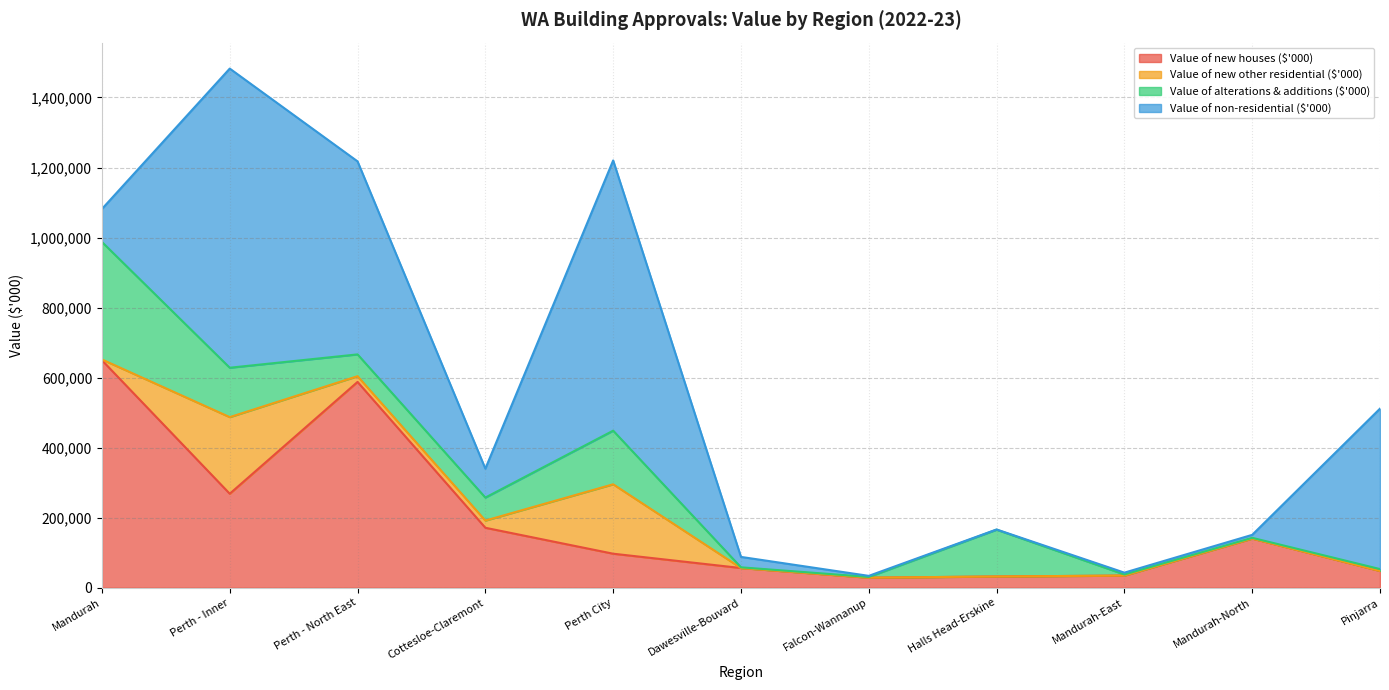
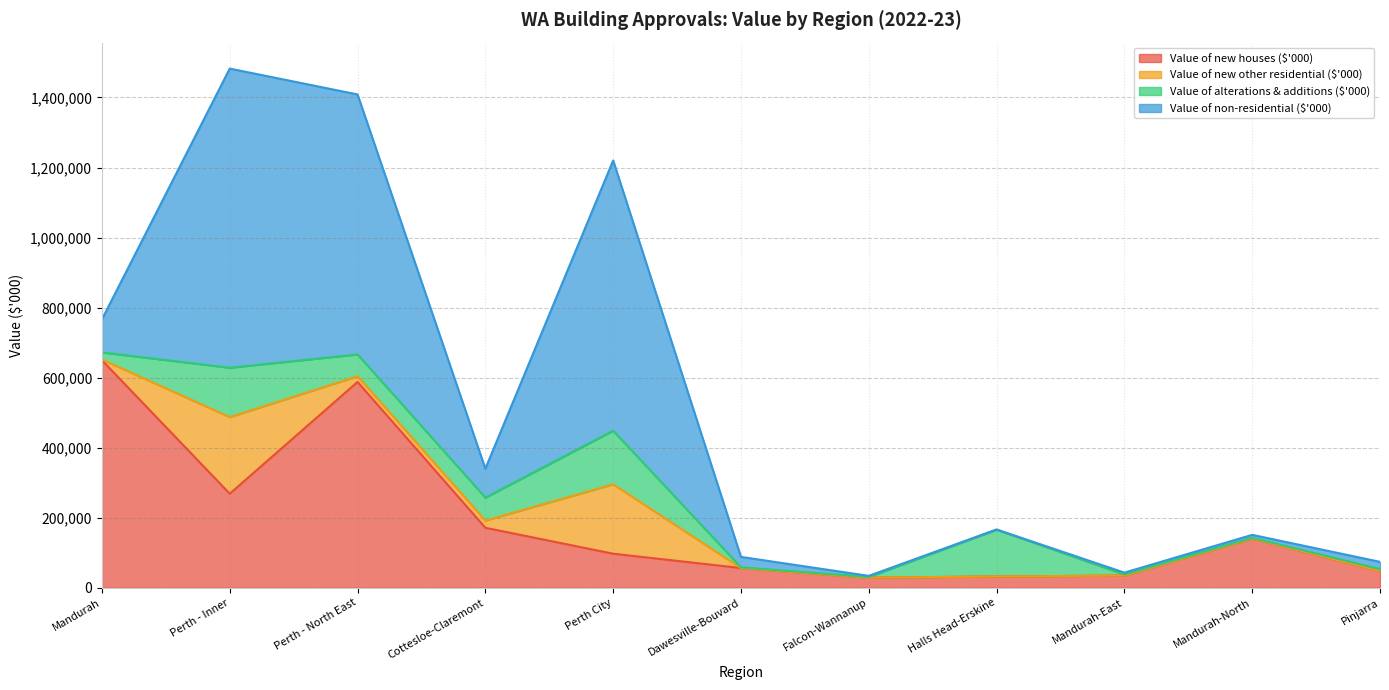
Value of alterations & additions ($'000), Mandurah: 340,000 -> 20,000
Value of non-residential ($'000), Perth - North East: 550,000 -> 740,000
Value of non-residential ($'000), Pinjarra: 460,000 -> 20,000
